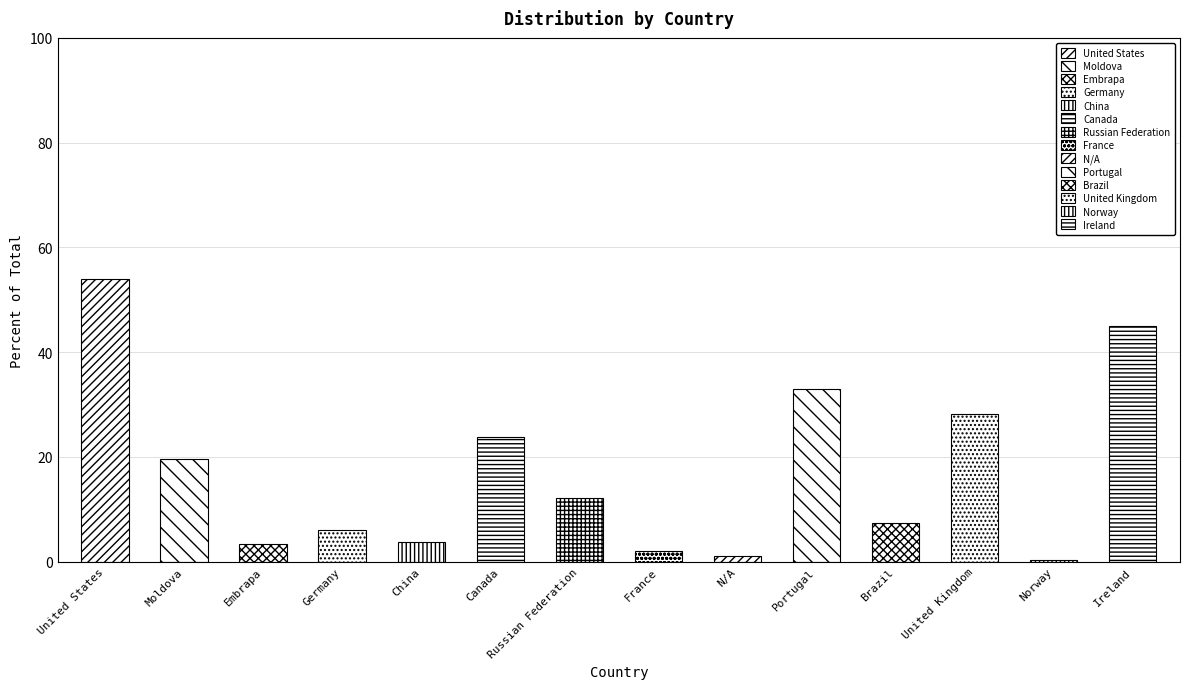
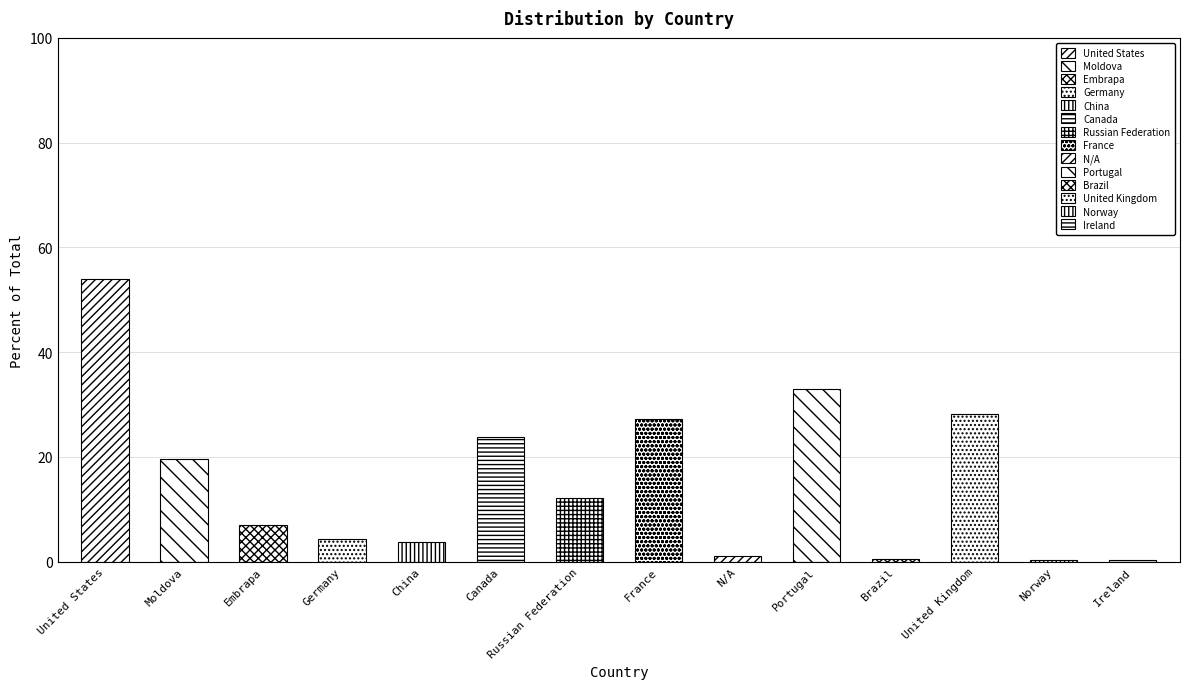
Embrapa: 3 -> 7
Germany: 6 -> 4
France: 2 -> 27
Brazil: 7 -> 1
Ireland: 45 -> 0
